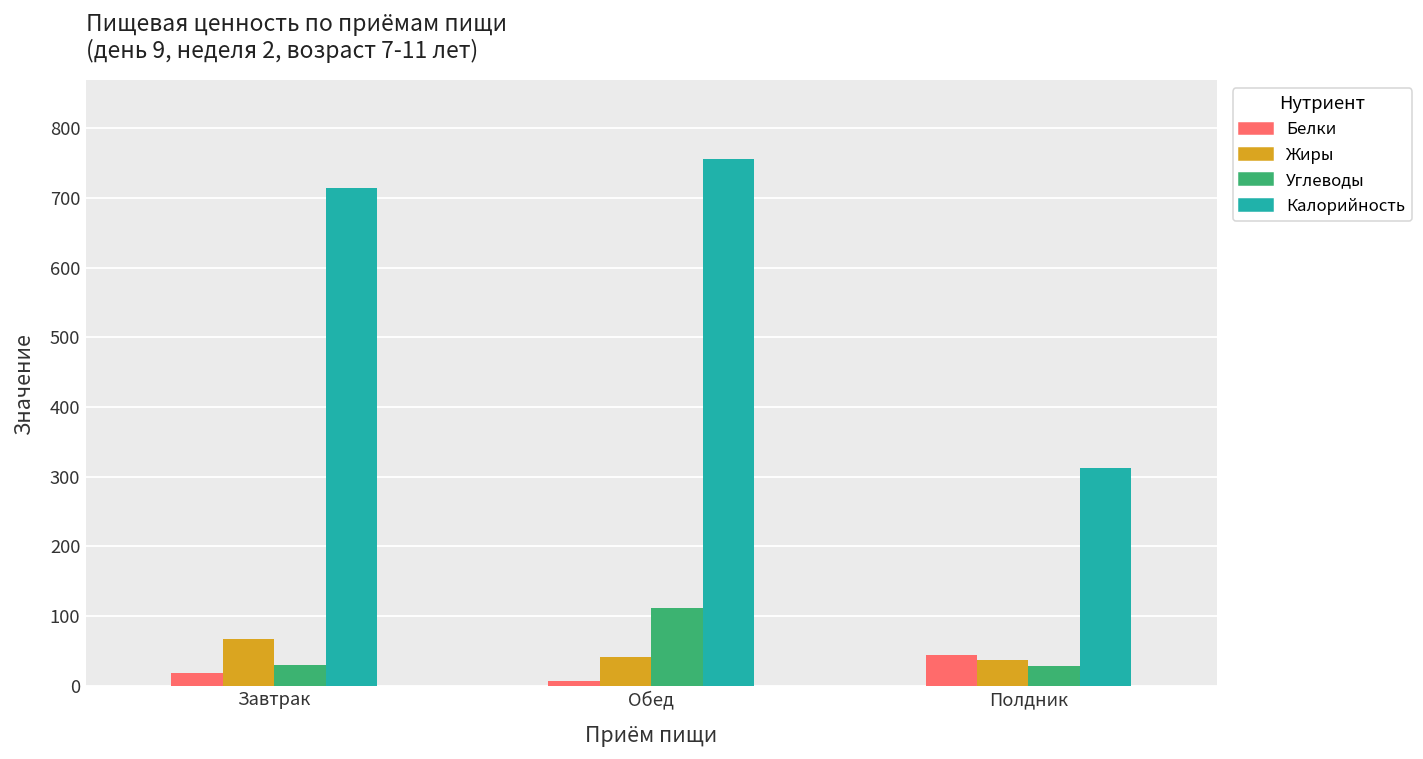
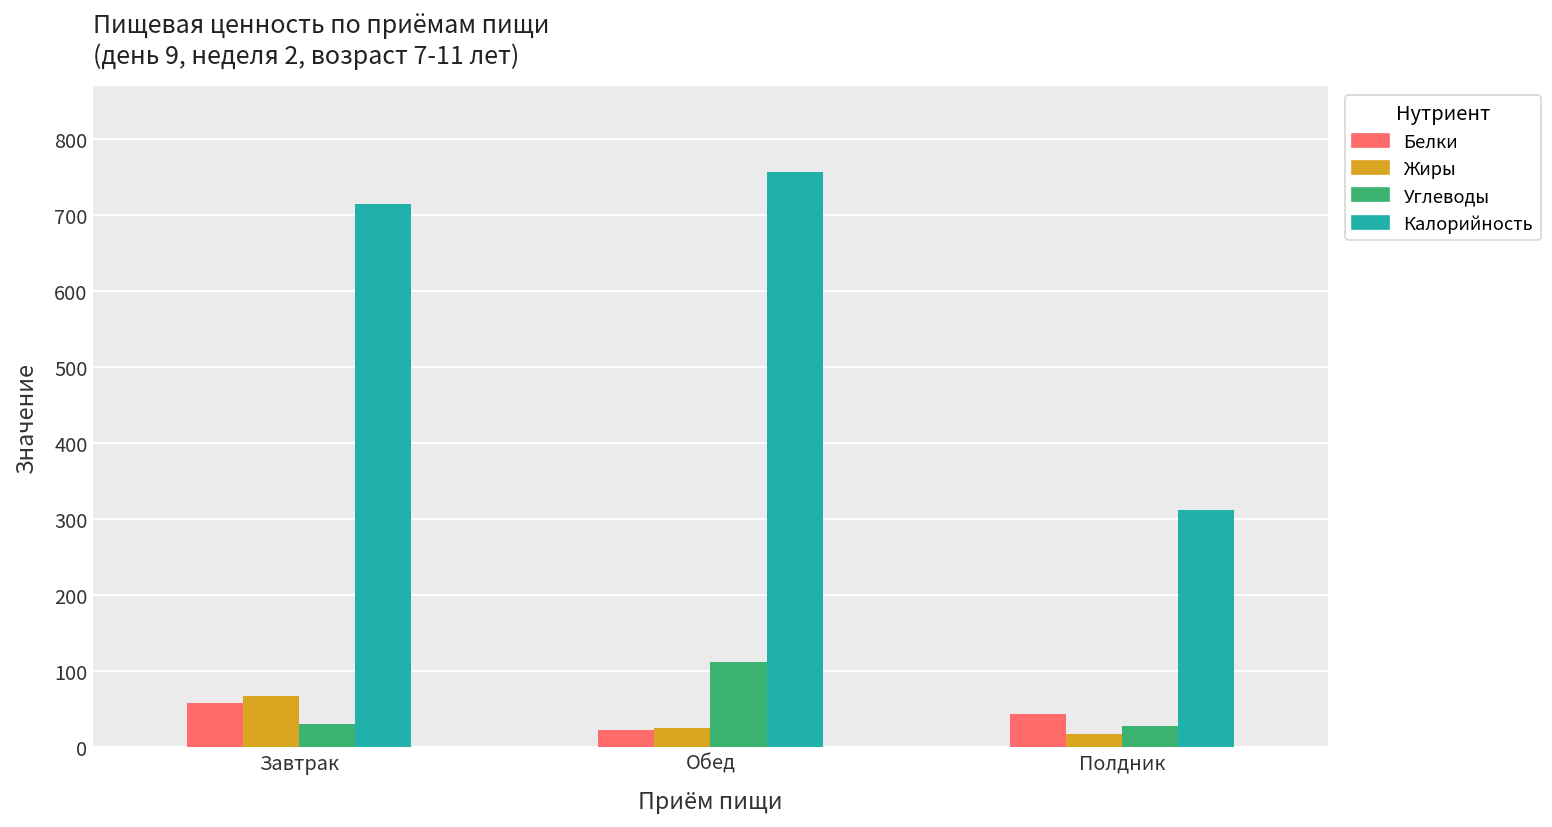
Белки, Завтрак: 20 -> 60
Белки, Обед: 10 -> 20
Жиры, Обед: 40 -> 20
Жиры, Полдник: 40 -> 20
